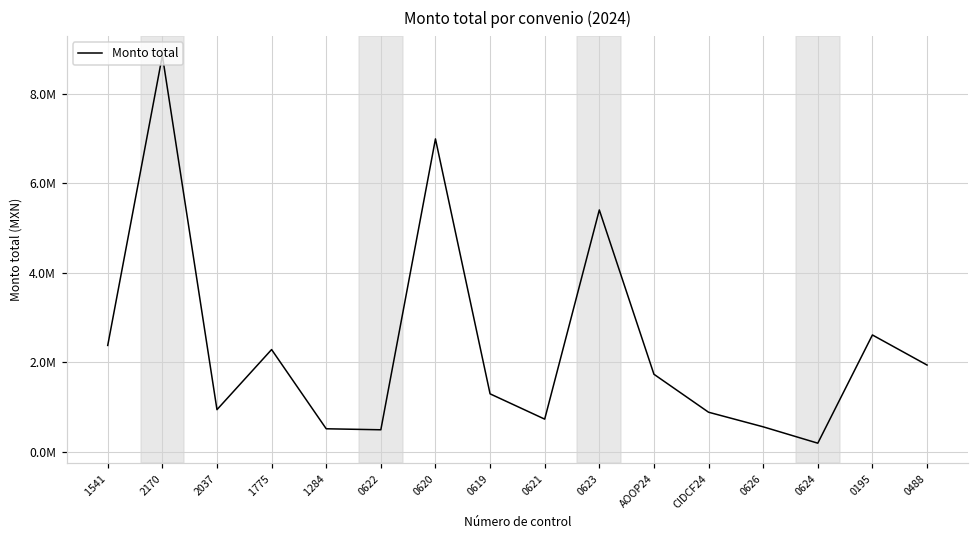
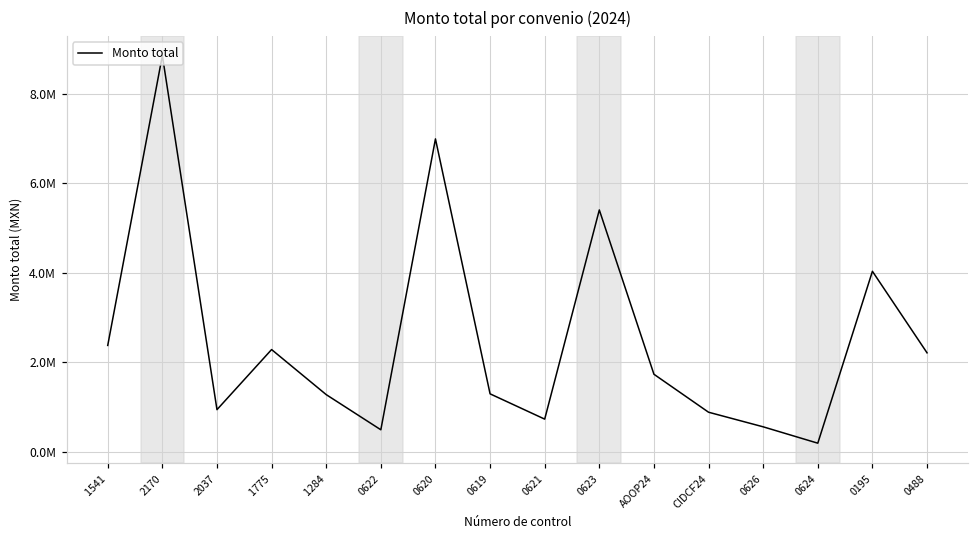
1284: 500000 -> 1300000
0195: 2600000 -> 4000000
0488: 1900000 -> 2200000
